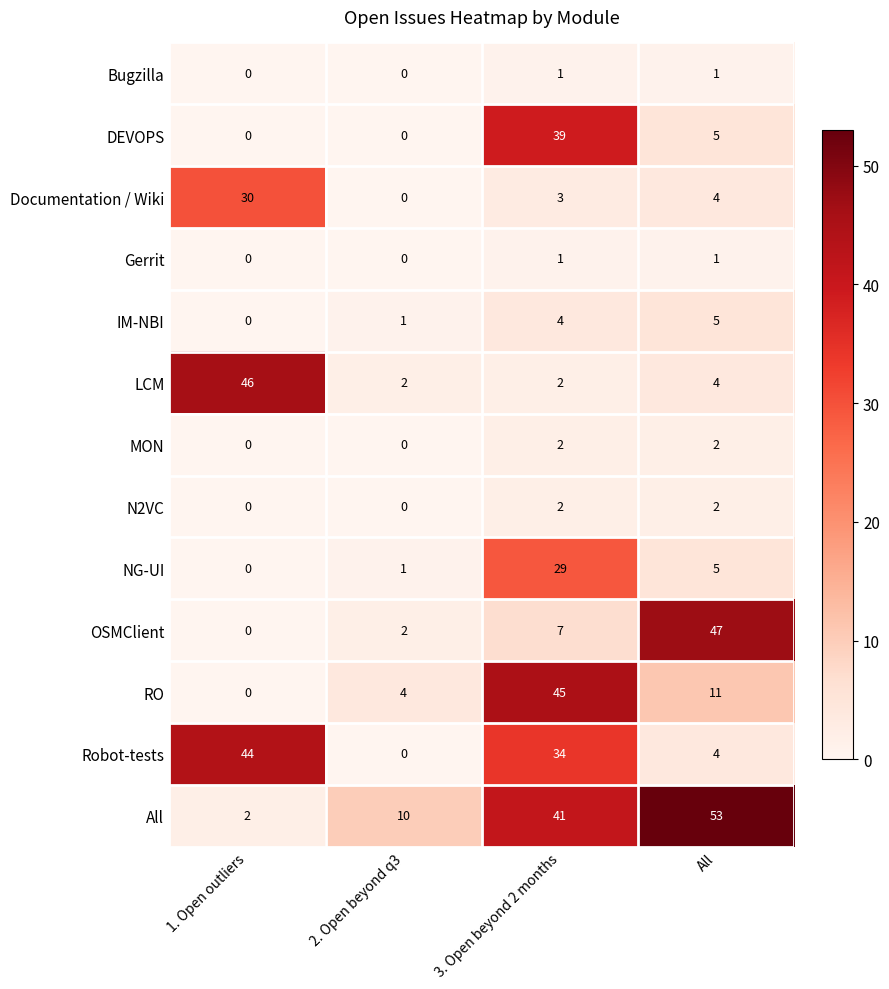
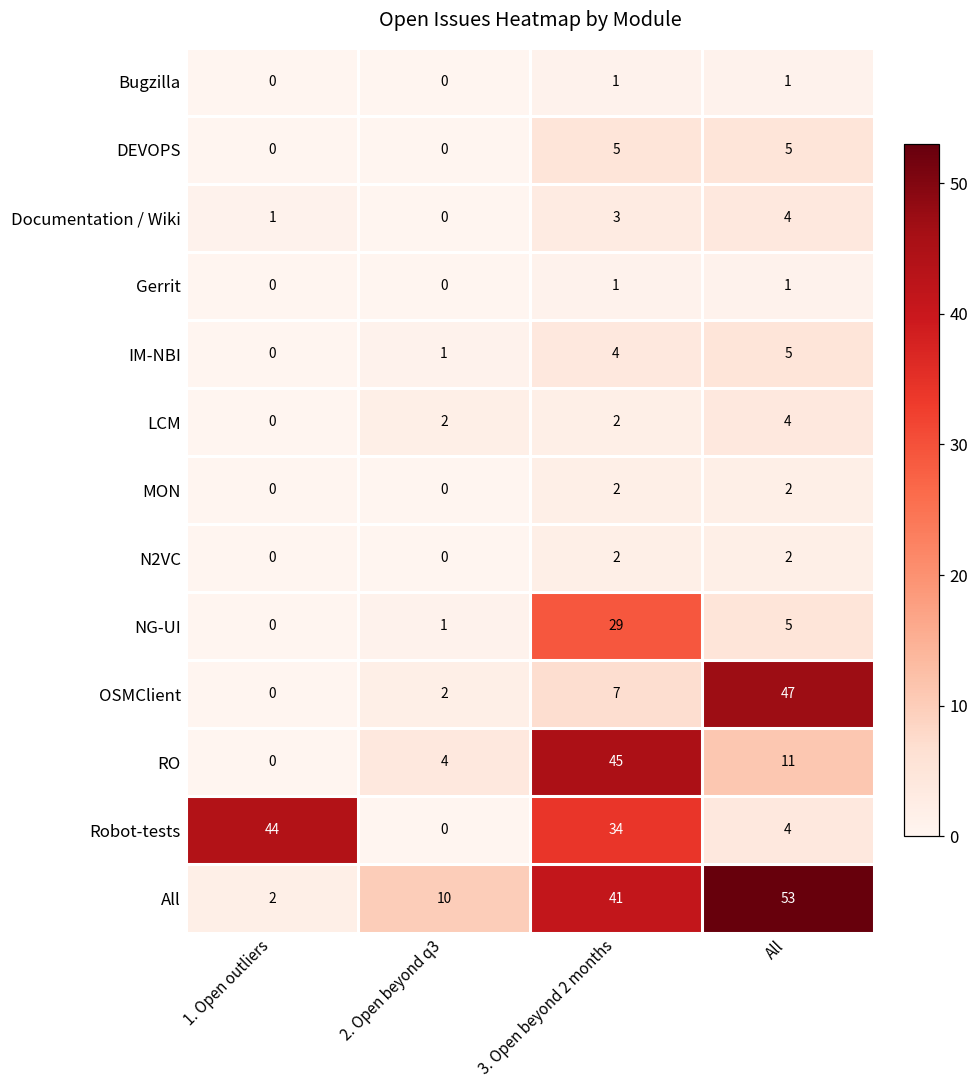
DEVOPS, 3. Open beyond 2 months: 39 -> 5
Documentation / Wiki, 1. Open outliers: 30 -> 1
LCM, 1. Open outliers: 46 -> 0
